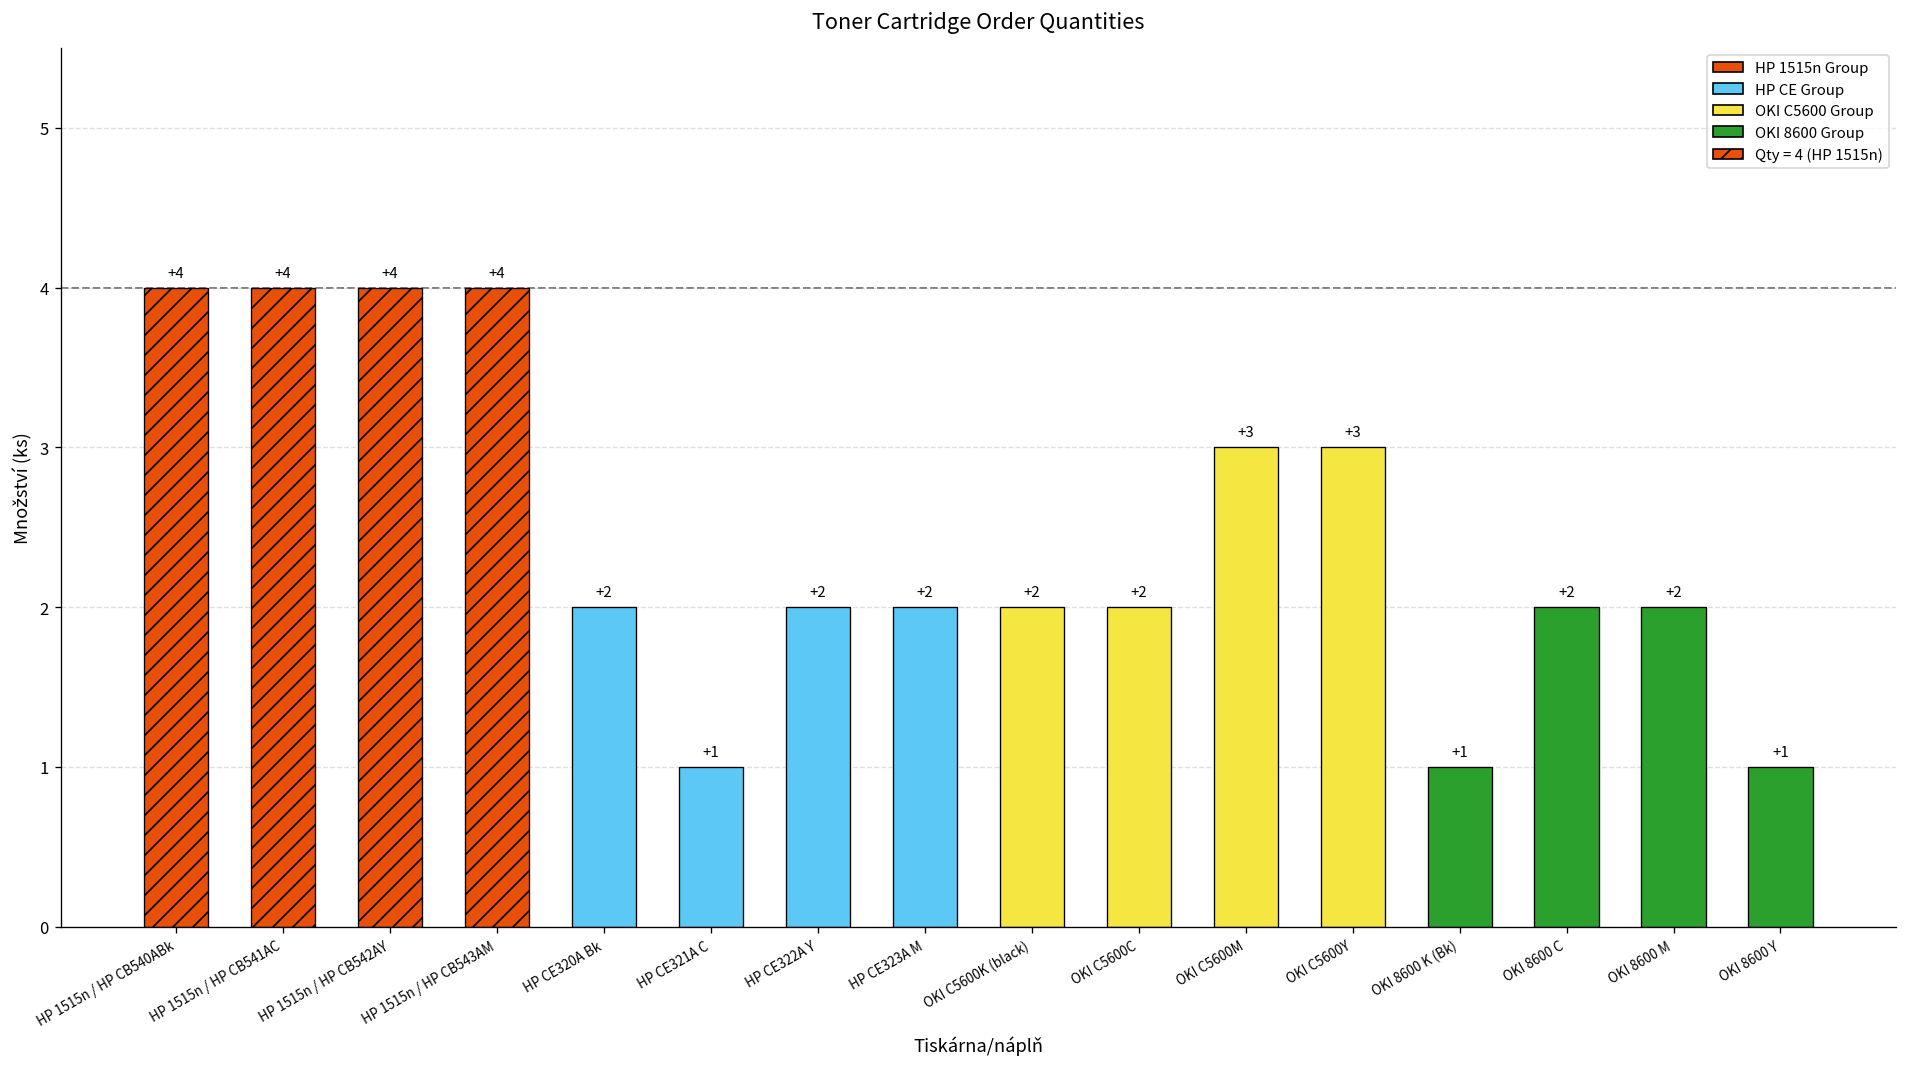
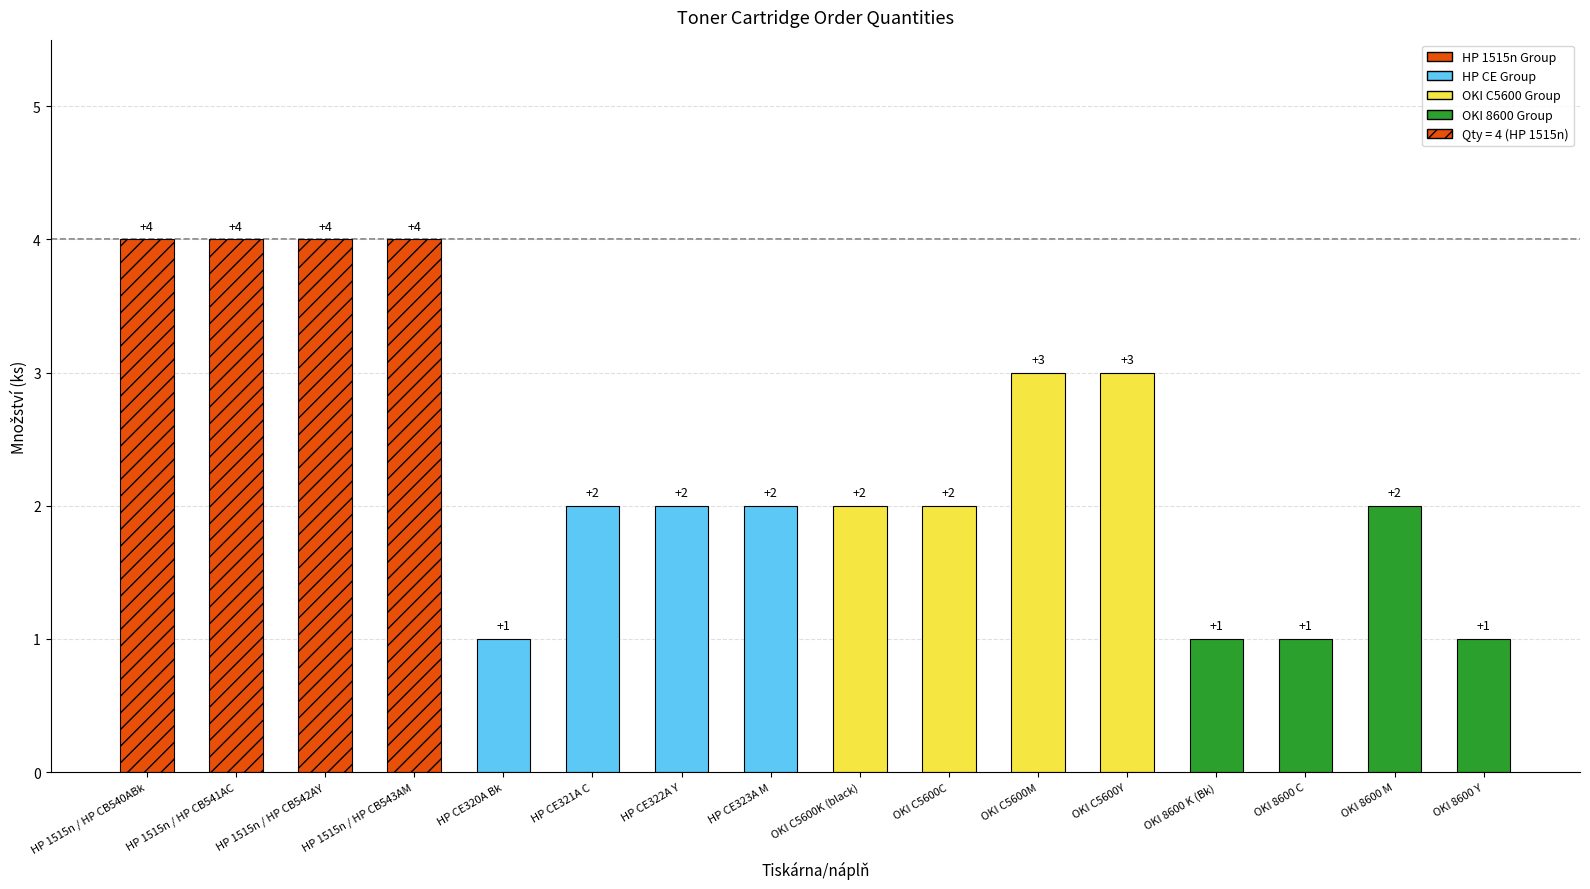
HP CE320A Bk: +2 -> +1
HP CE321A C: +1 -> +2
OKI 8600 C: +2 -> +1
